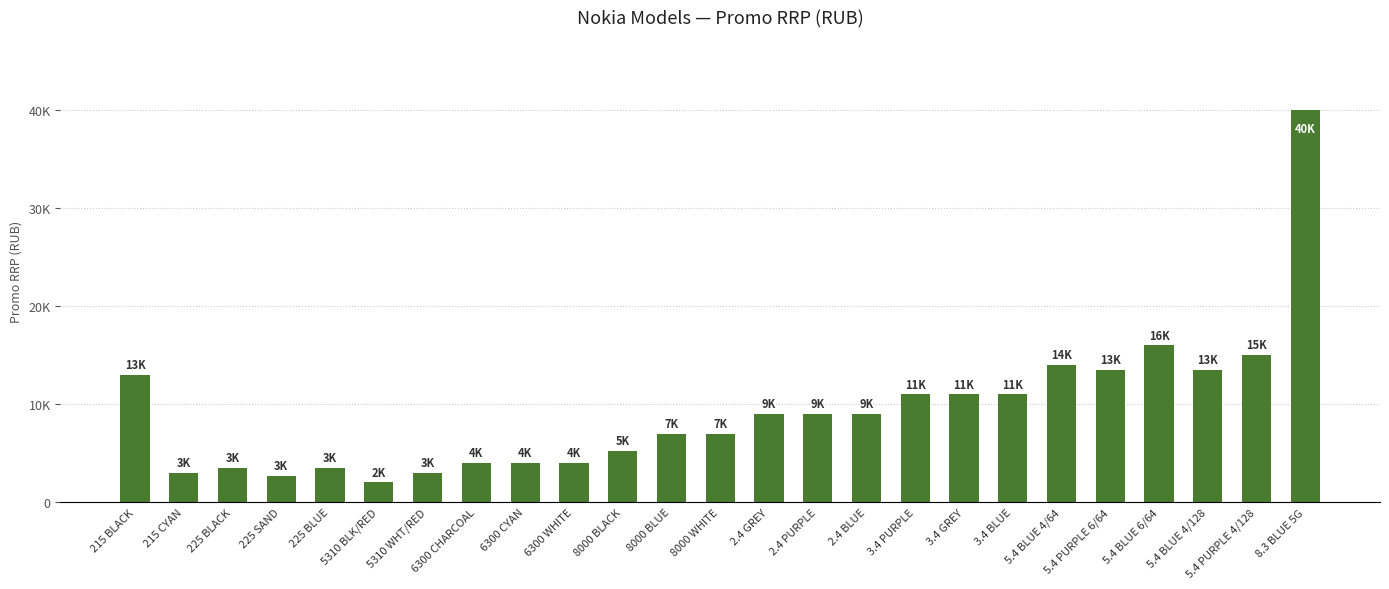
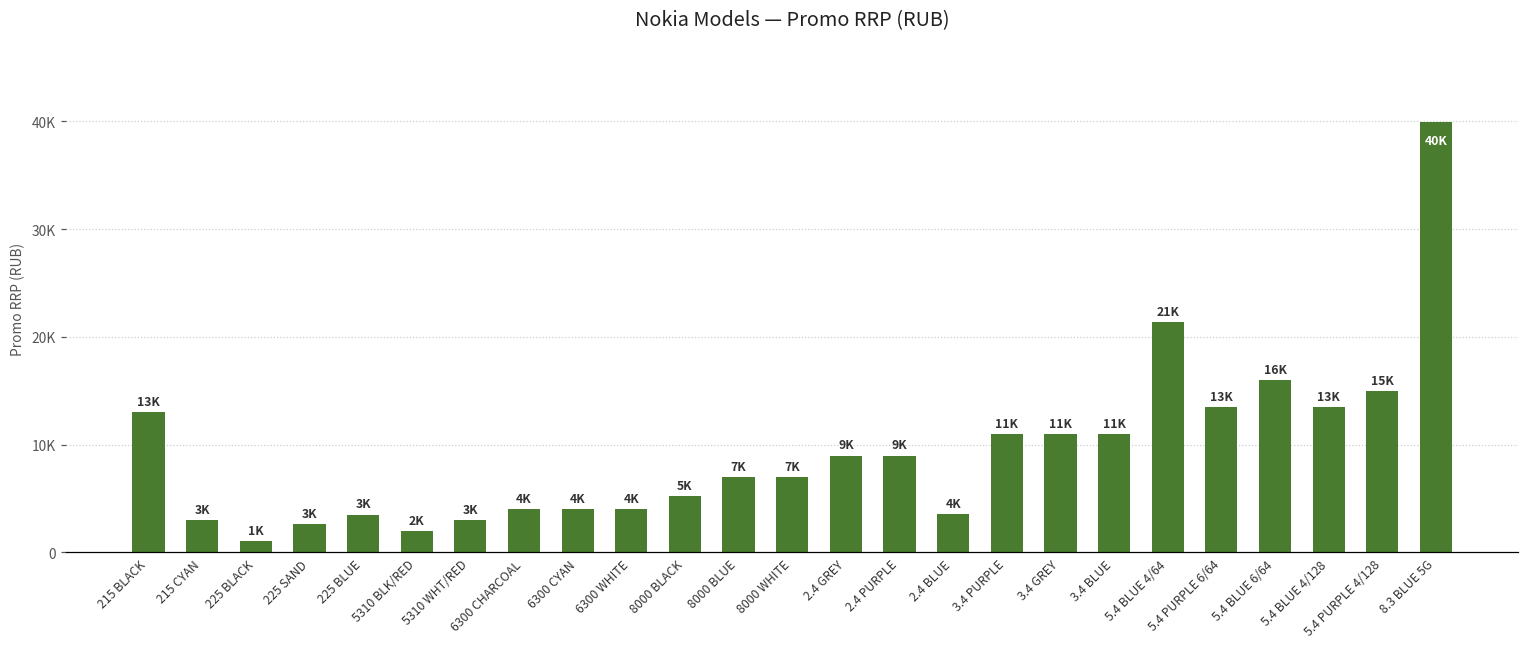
225 BLACK: 3K -> 1K
2.4 BLUE: 9K -> 4K
5.4 BLUE 4/64: 14K -> 21K
